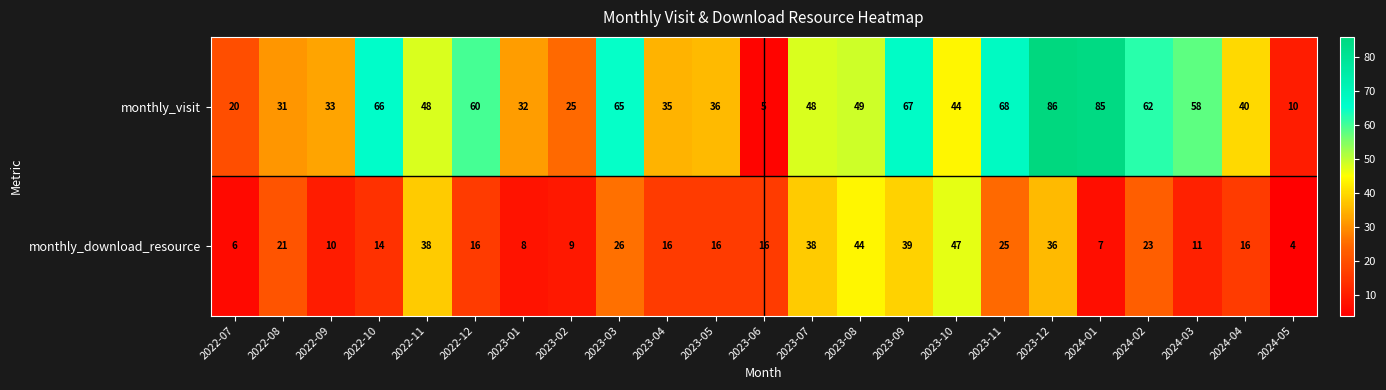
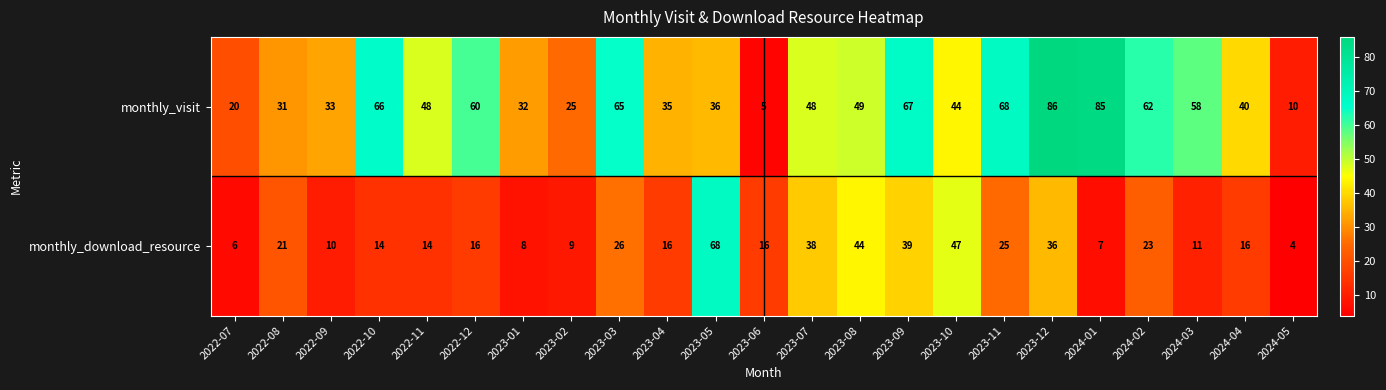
monthly_download_resource, 2022-11: 38 -> 14
monthly_download_resource, 2023-05: 16 -> 68
